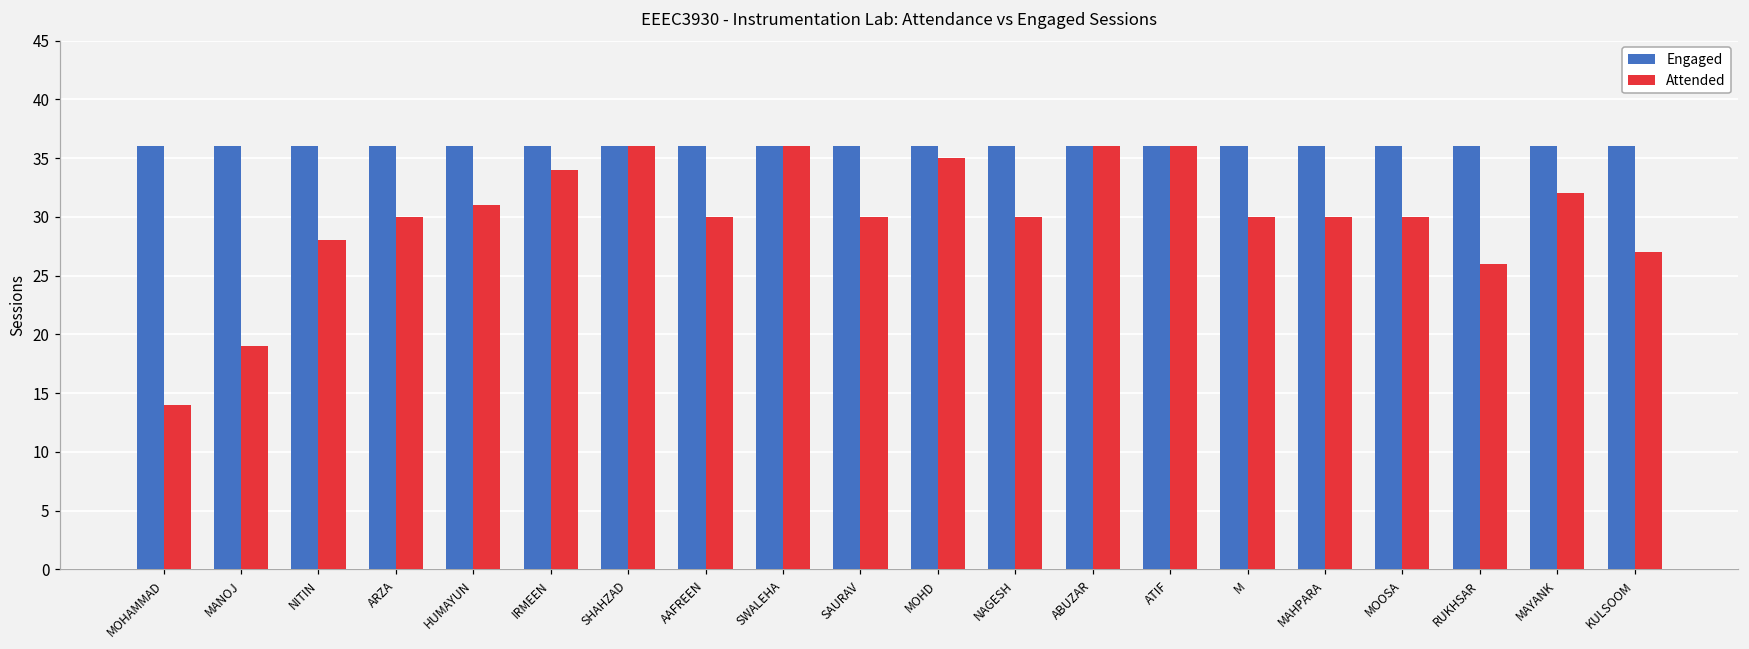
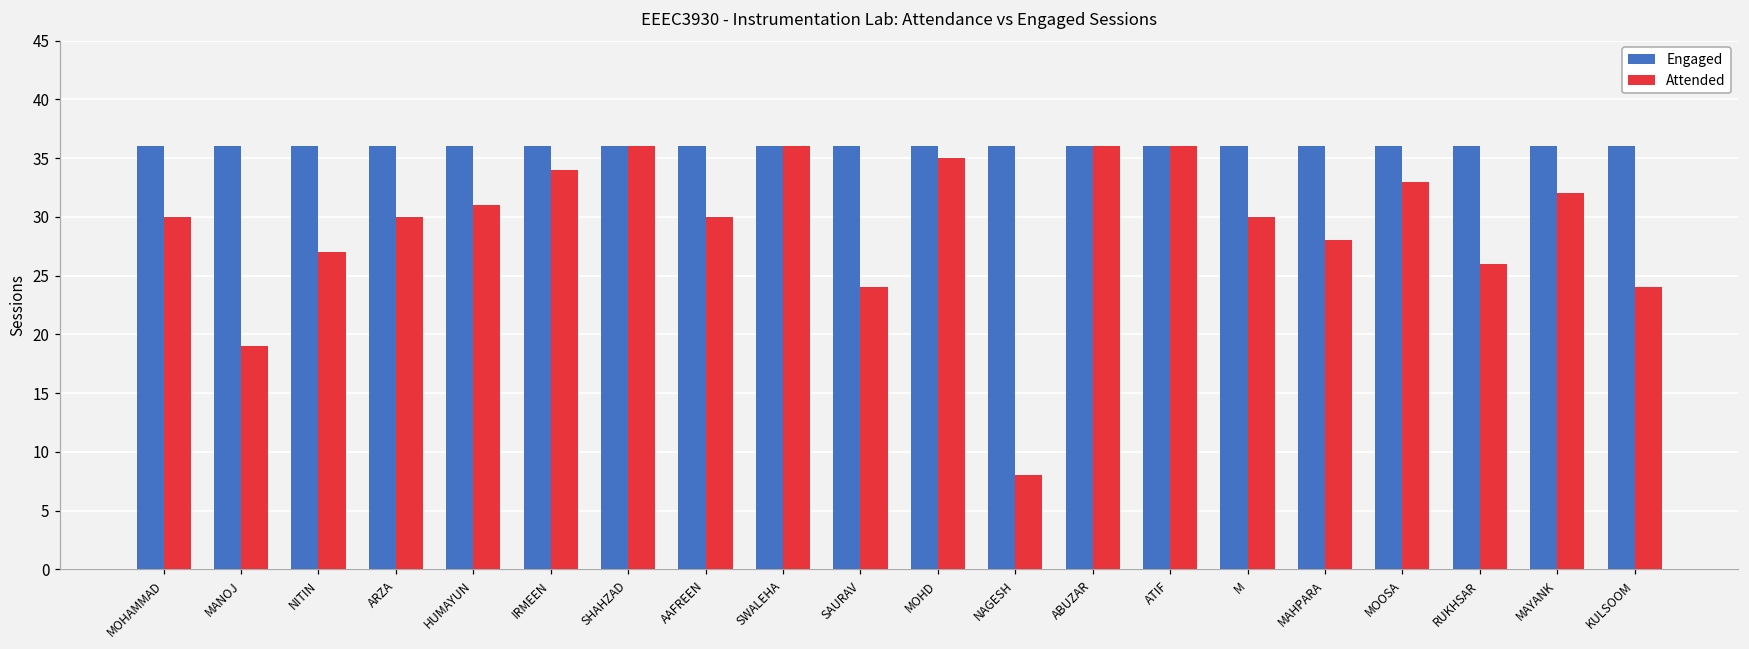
Attended, MOHAMMAD: 14 -> 30
Attended, NITIN: 28 -> 27
Attended, SAURAV: 30 -> 24
Attended, NAGESH: 30 -> 8
Attended, MAHPARA: 30 -> 28
Attended, MOOSA: 30 -> 33
Attended, KULSOOM: 27 -> 24
